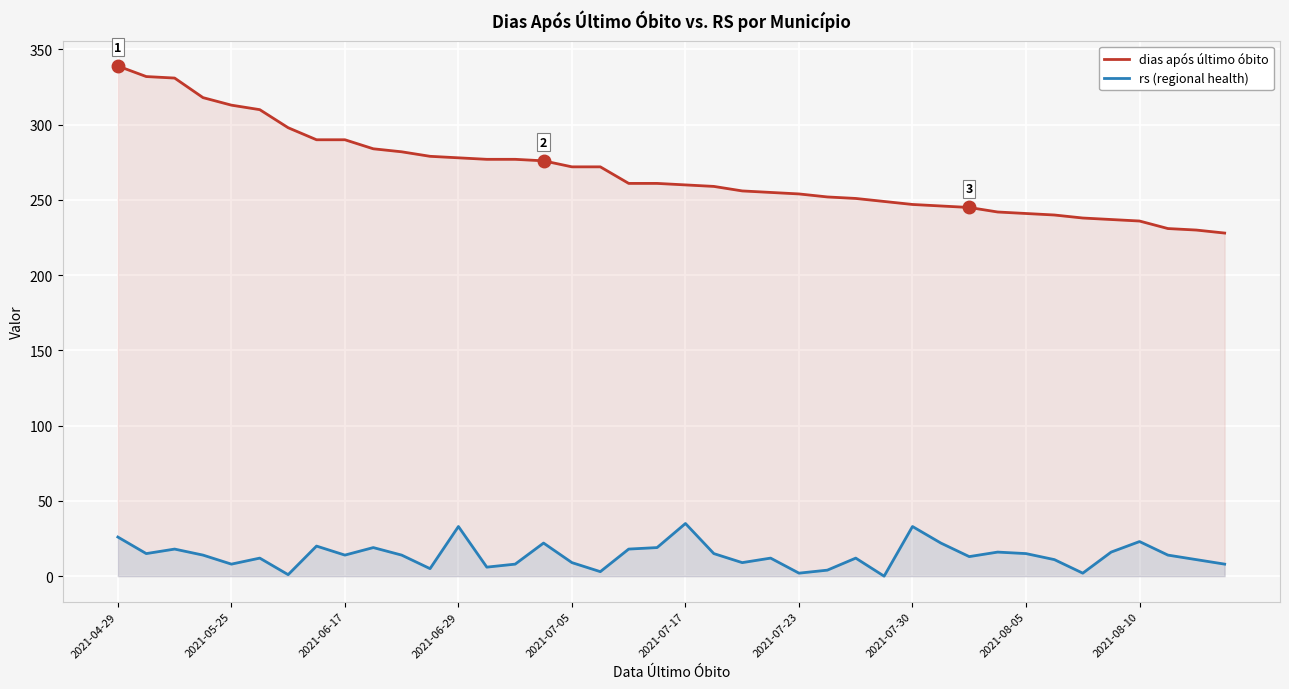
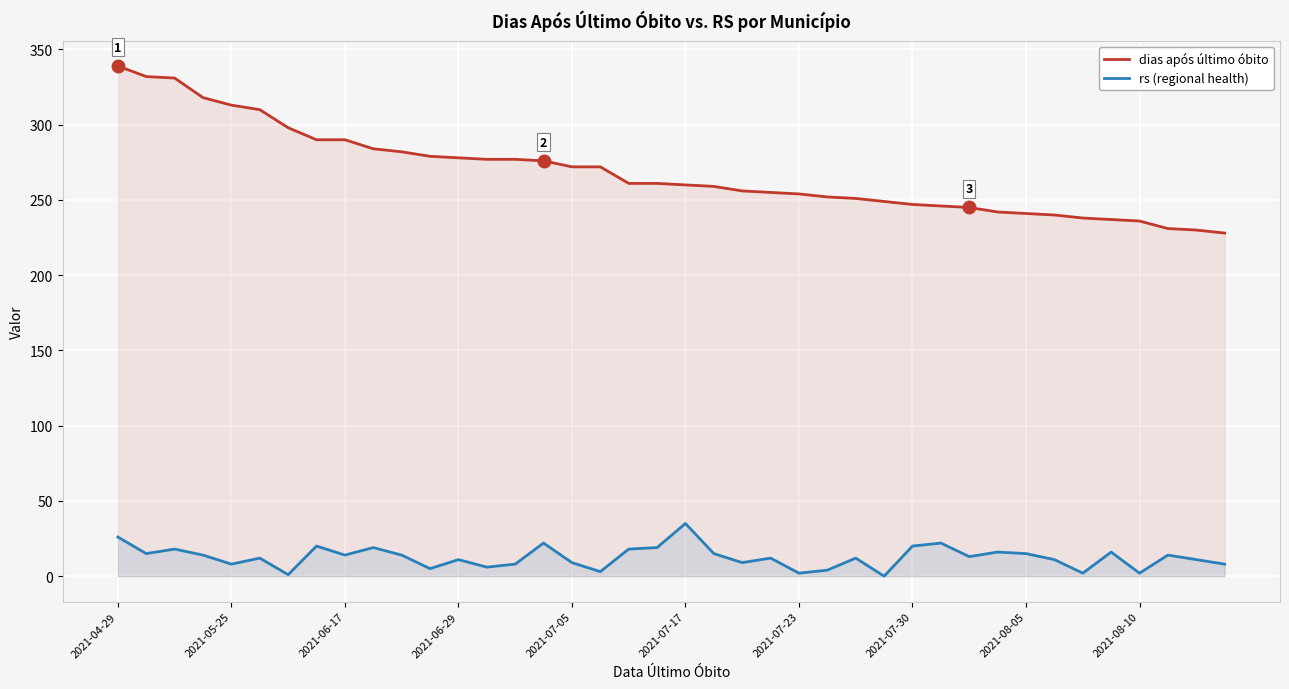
rs (regional health), 2021-06-29: 33 -> 11
rs (regional health), 2021-07-30: 33 -> 20
rs (regional health), 2021-08-10: 23 -> 2
